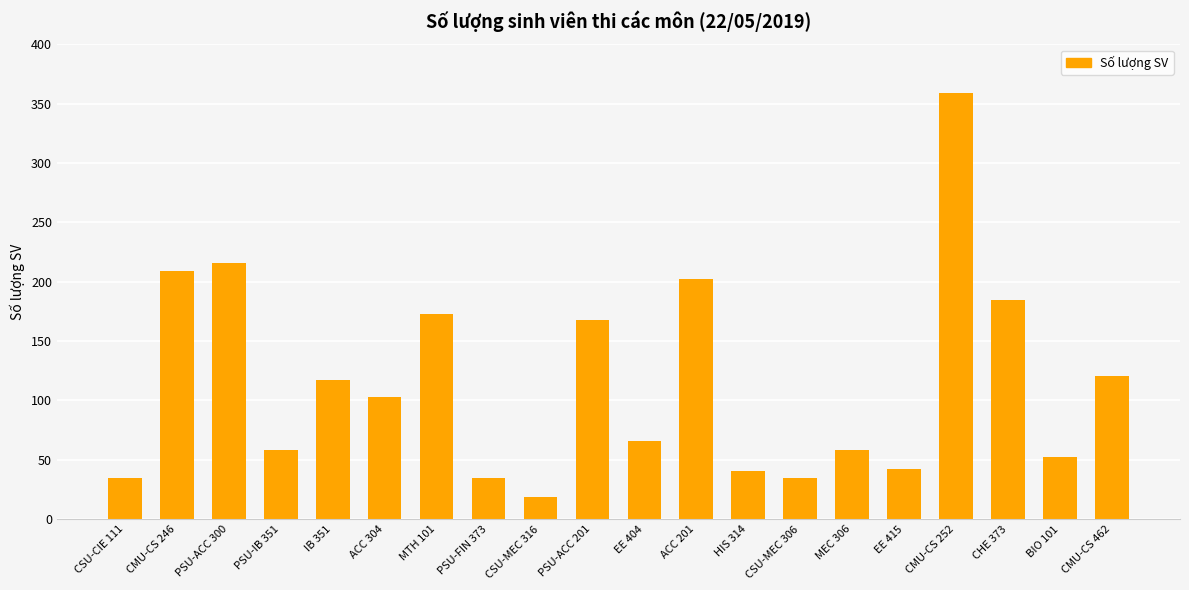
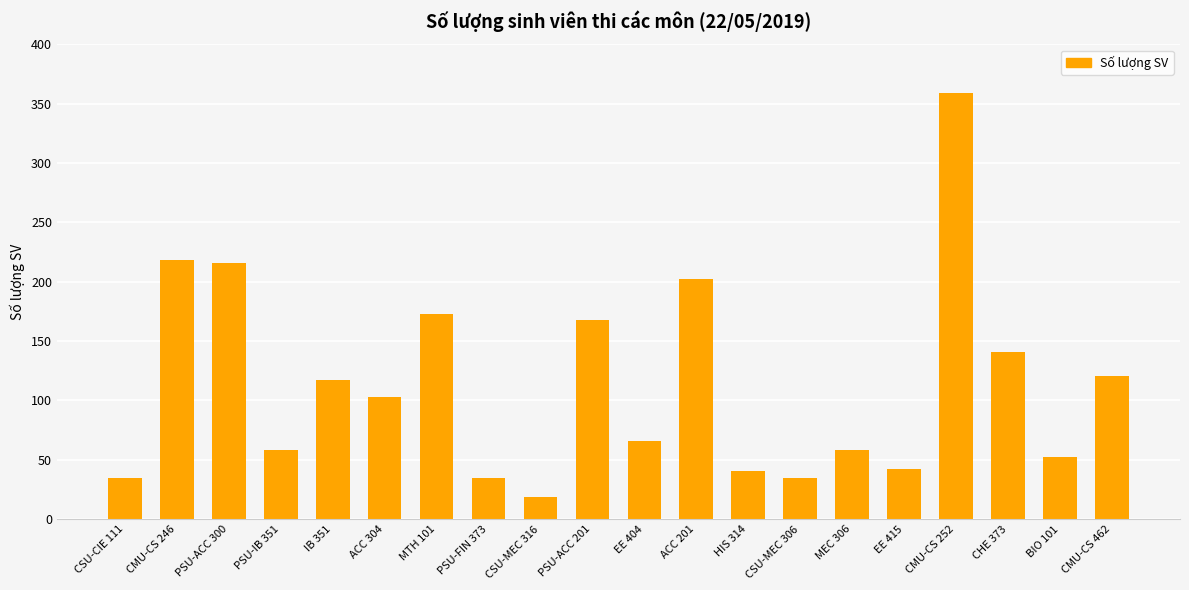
CMU-CS 246: 209 -> 218
CHE 373: 185 -> 141
